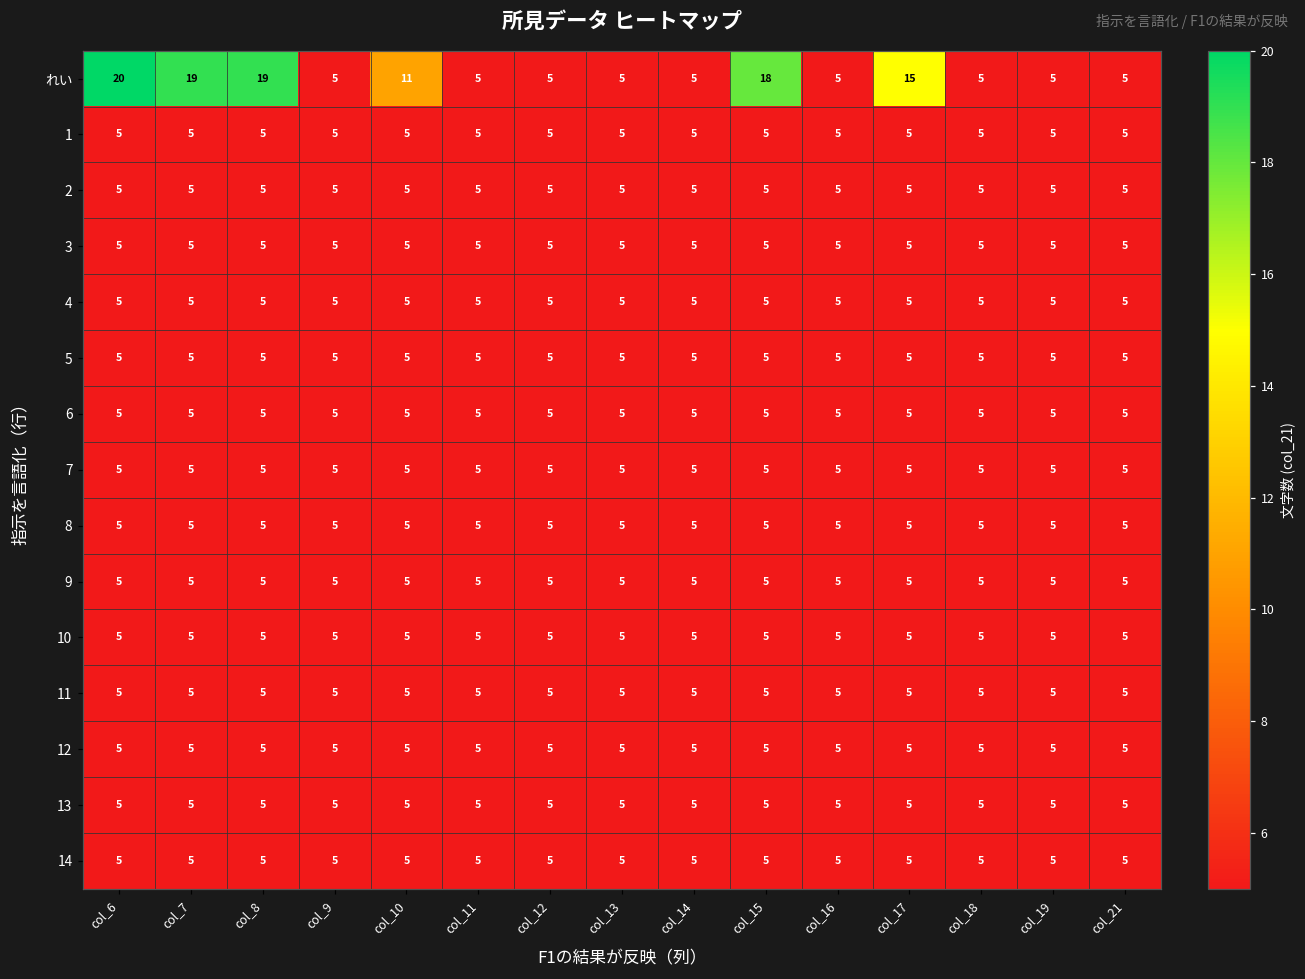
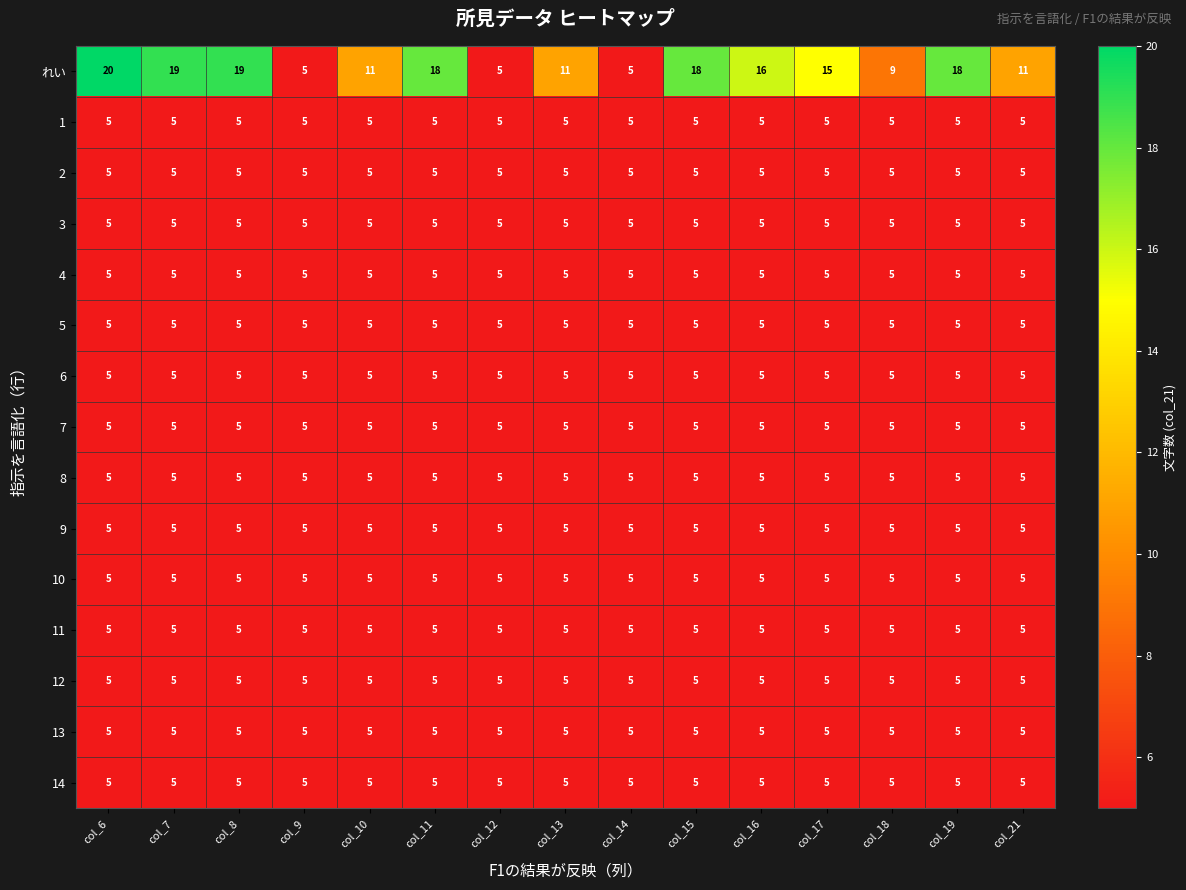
れい, col_11: 5 -> 18
れい, col_13: 5 -> 11
れい, col_16: 5 -> 16
れい, col_18: 5 -> 9
れい, col_19: 5 -> 18
れい, col_21: 5 -> 11
